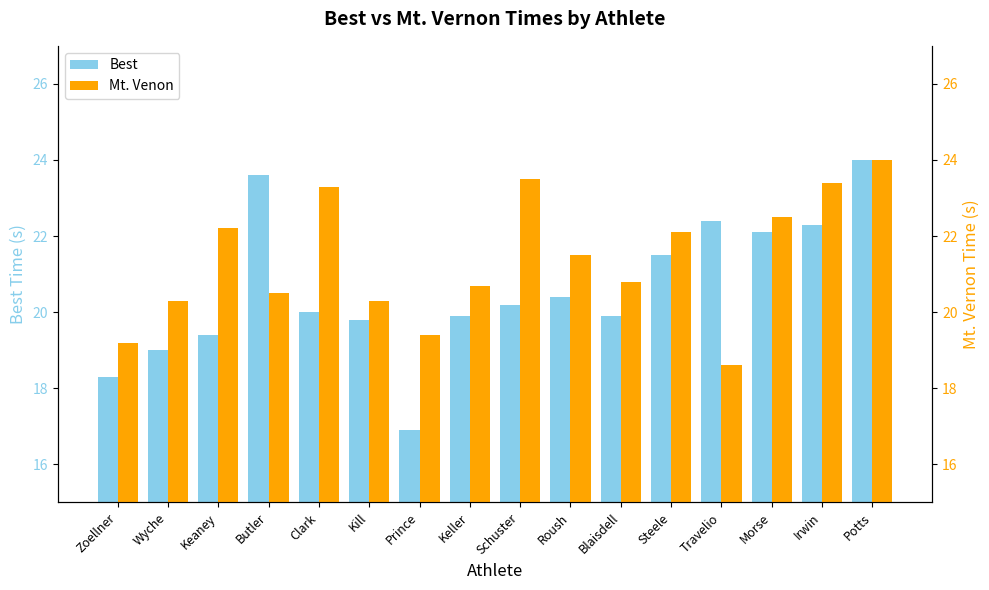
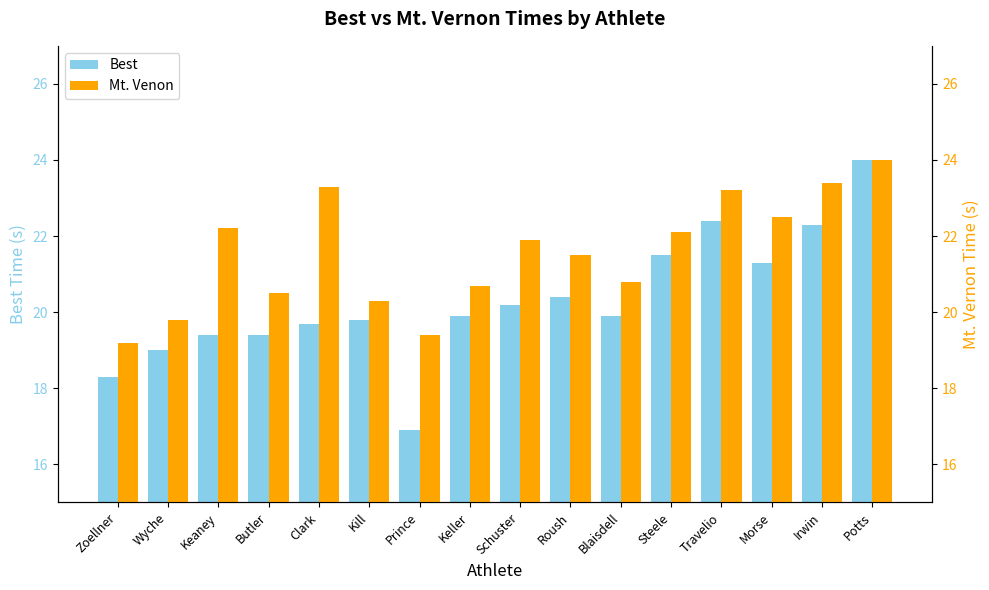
Best, Butler: 23.6 -> 19.4
Best, Clark: 20.0 -> 19.7
Best, Morse: 22.1 -> 21.3
Mt. Venon, Wyche: 20.3 -> 19.8
Mt. Venon, Schuster: 23.5 -> 21.9
Mt. Venon, Travelio: 18.6 -> 23.2
